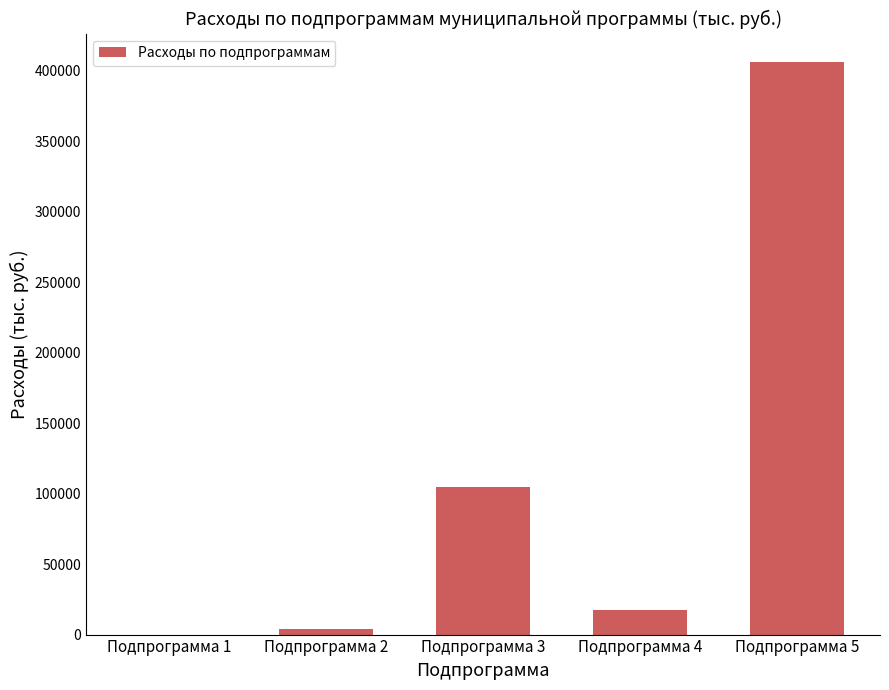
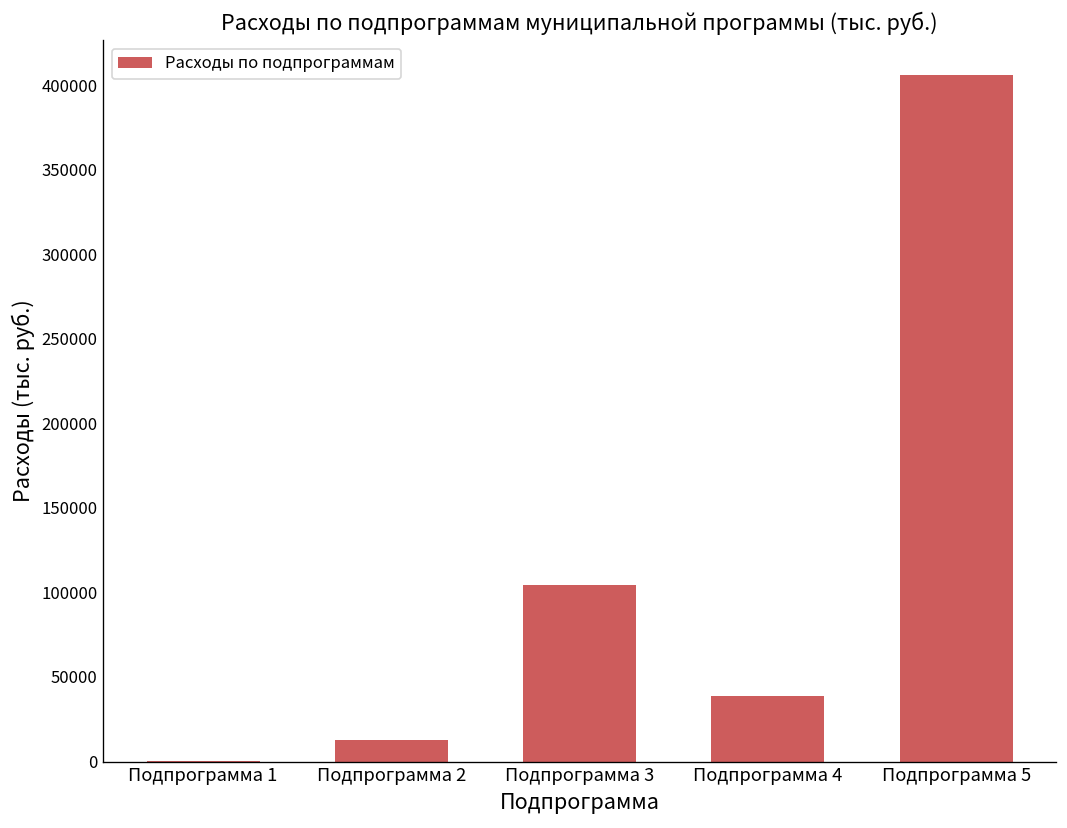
Подпрограмма 2: 4000 -> 13000
Подпрограмма 4: 17000 -> 39000
